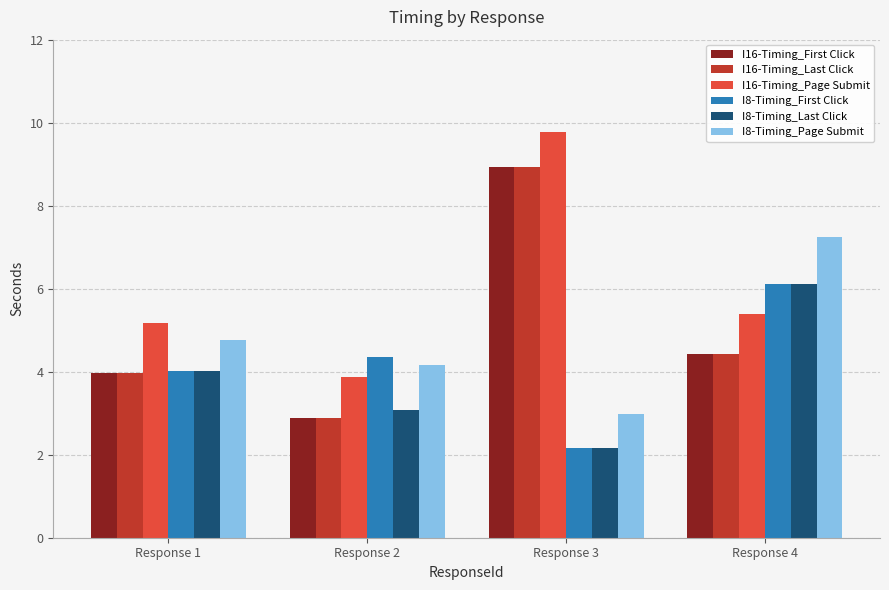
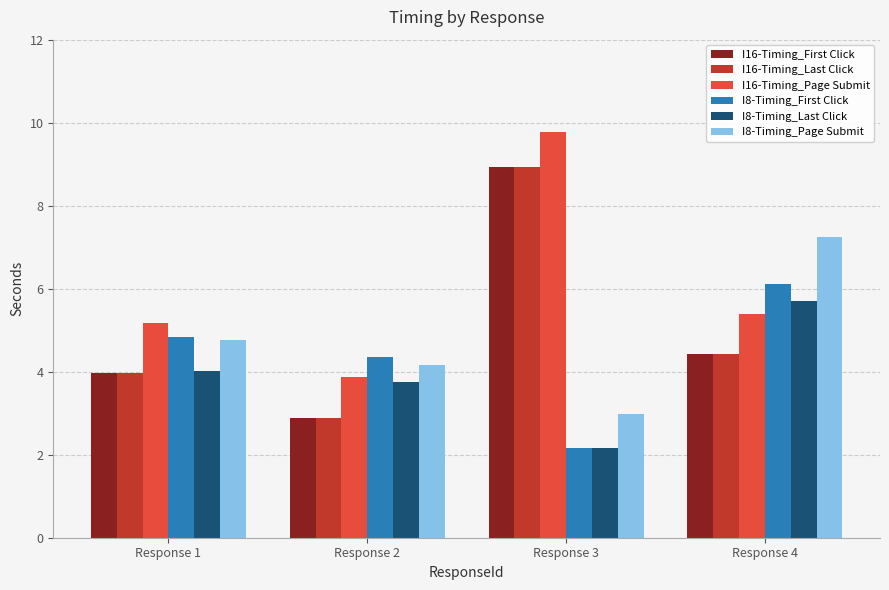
I8-Timing_First Click, Response 1: 4.0 -> 4.8
I8-Timing_Last Click, Response 2: 3.1 -> 3.7
I8-Timing_Last Click, Response 4: 6.1 -> 5.7
